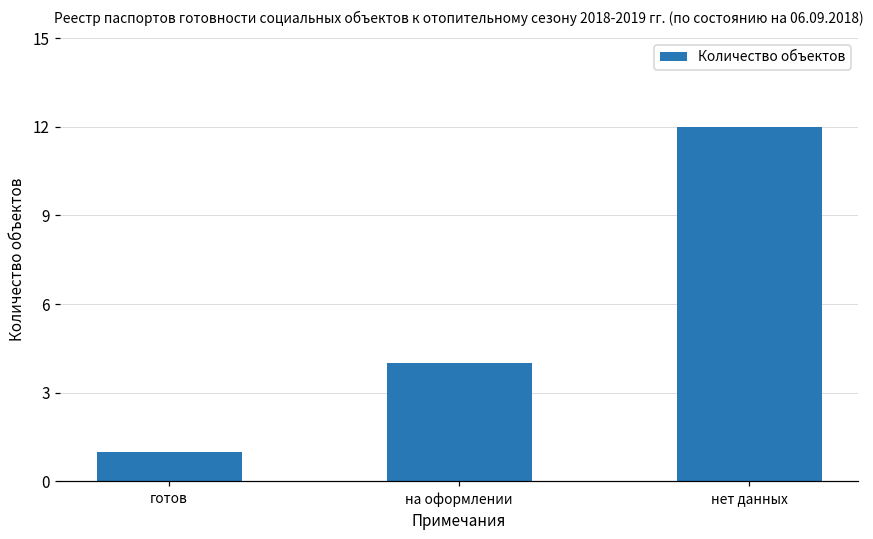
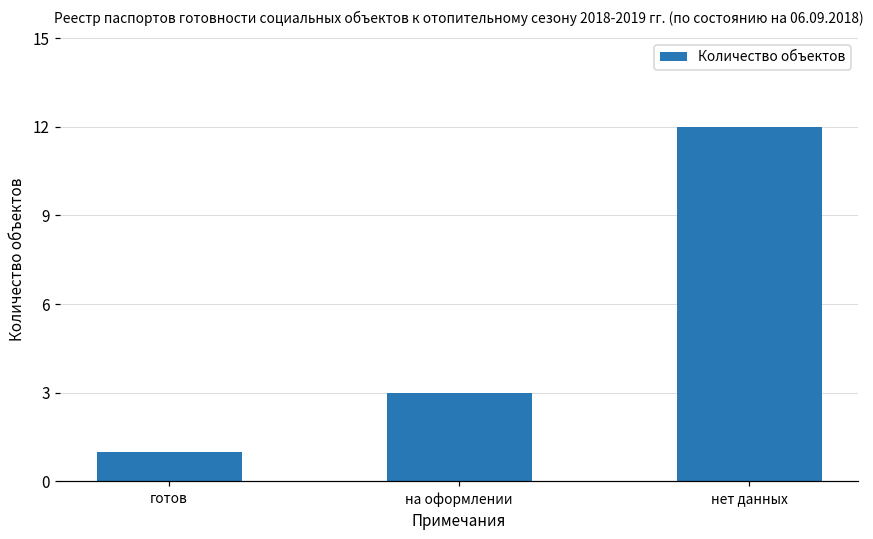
на оформлении: 4 -> 3
